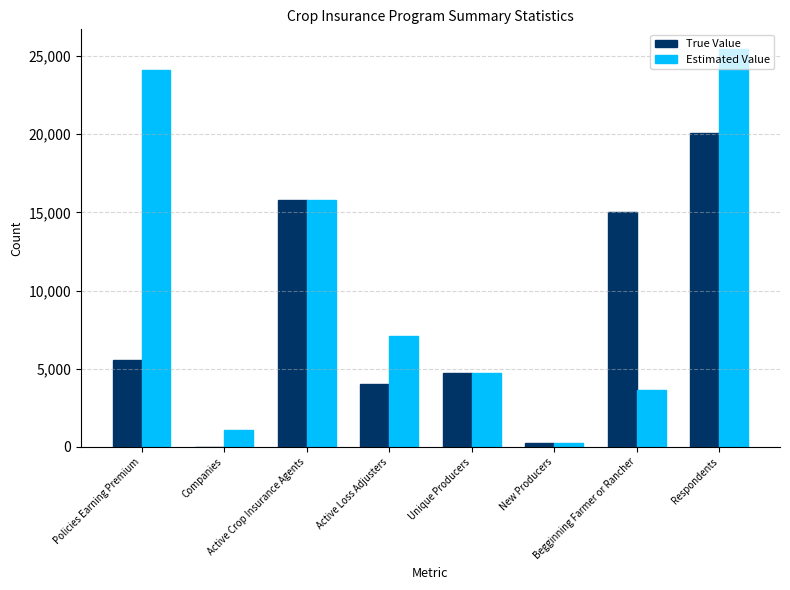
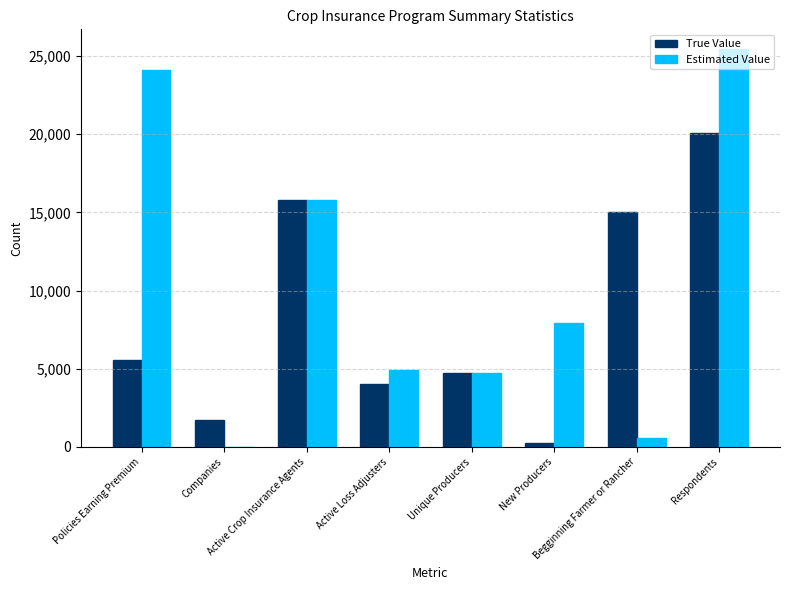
True Value, Companies: 0 -> 1,700
Estimated Value, Companies: 1,100 -> 0
Estimated Value, Active Loss Adjusters: 7,100 -> 4,900
Estimated Value, New Producers: 300 -> 7,900
Estimated Value, Begginning Farmer or Rancher: 3,600 -> 500
